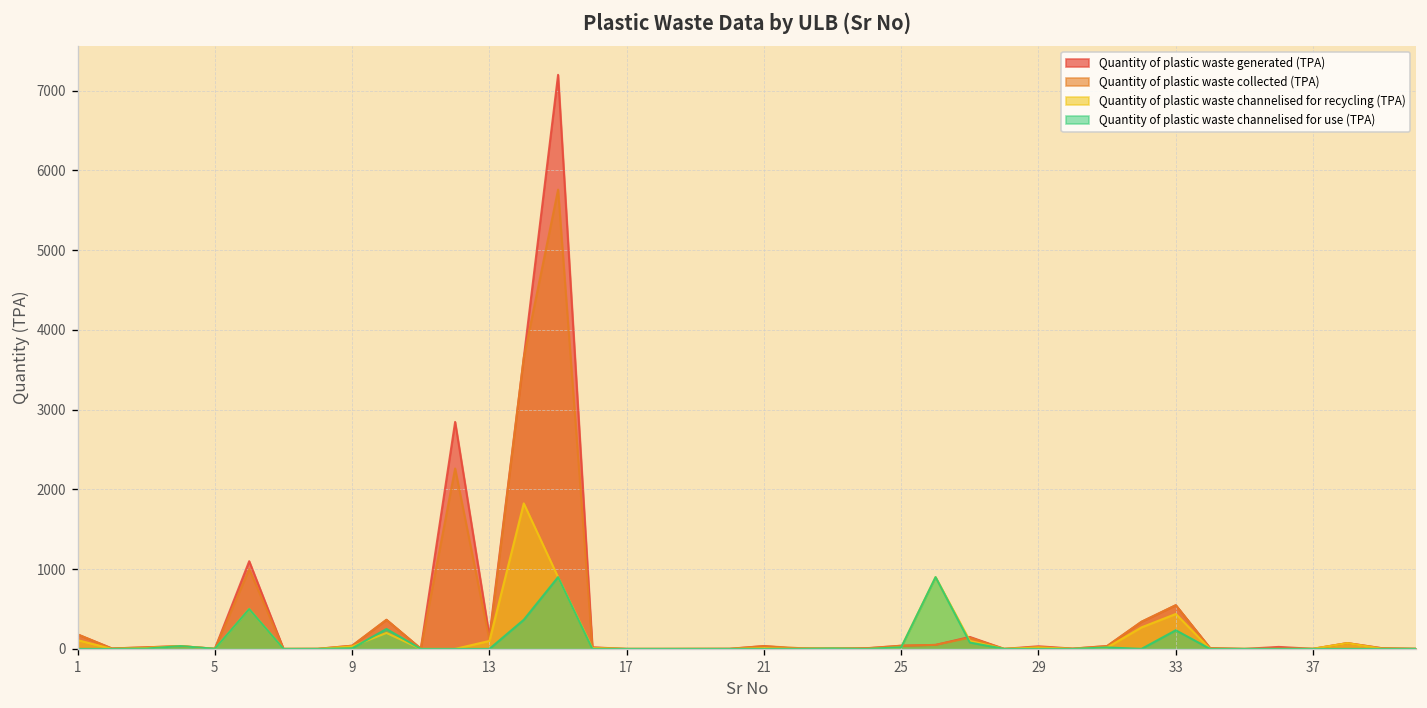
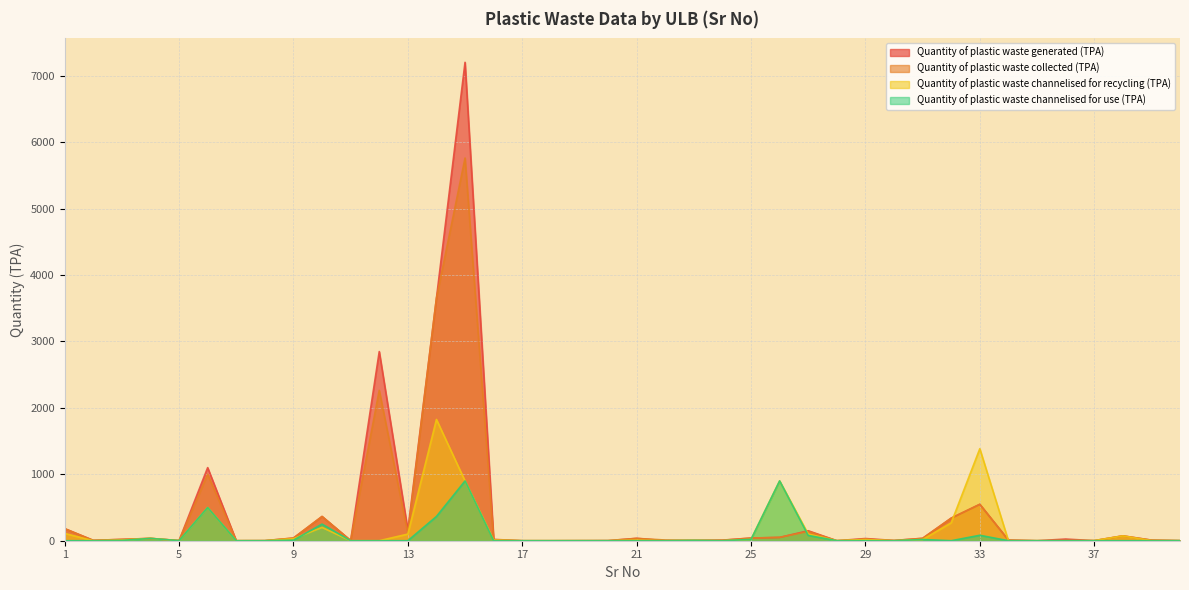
Quantity of plastic waste channelised for recycling (TPA), 33: 400 -> 1400
Quantity of plastic waste channelised for use (TPA), 33: 200 -> 100
